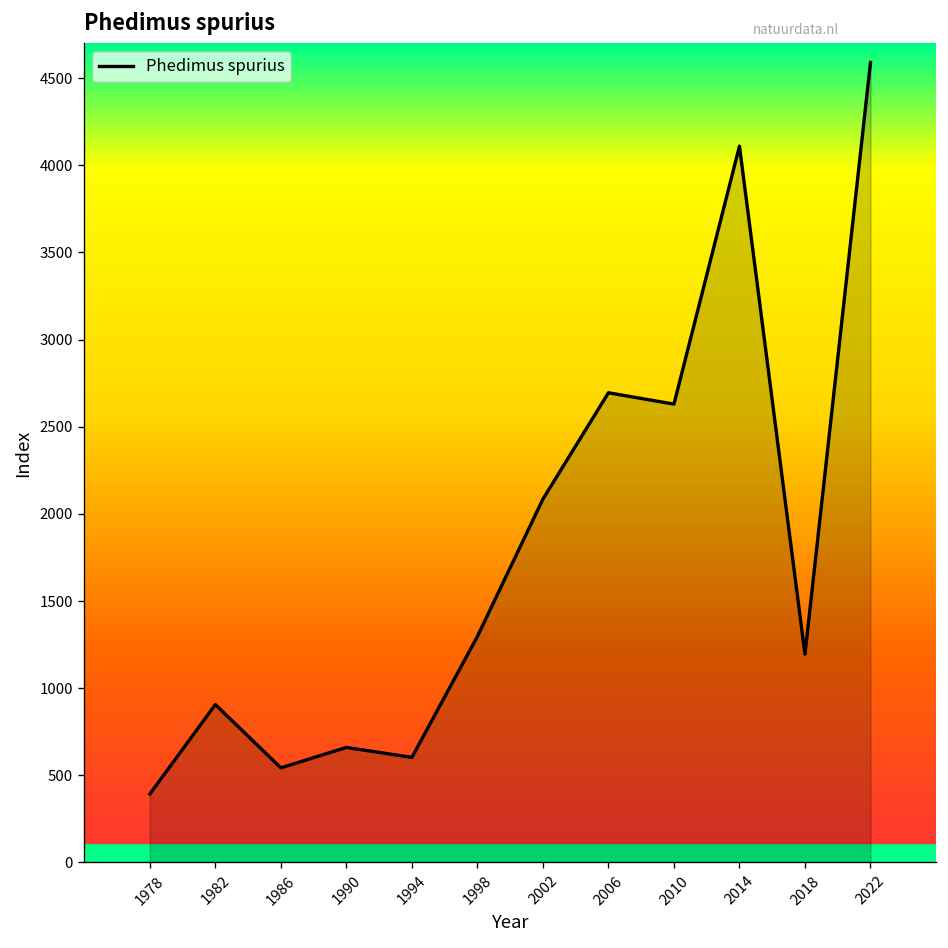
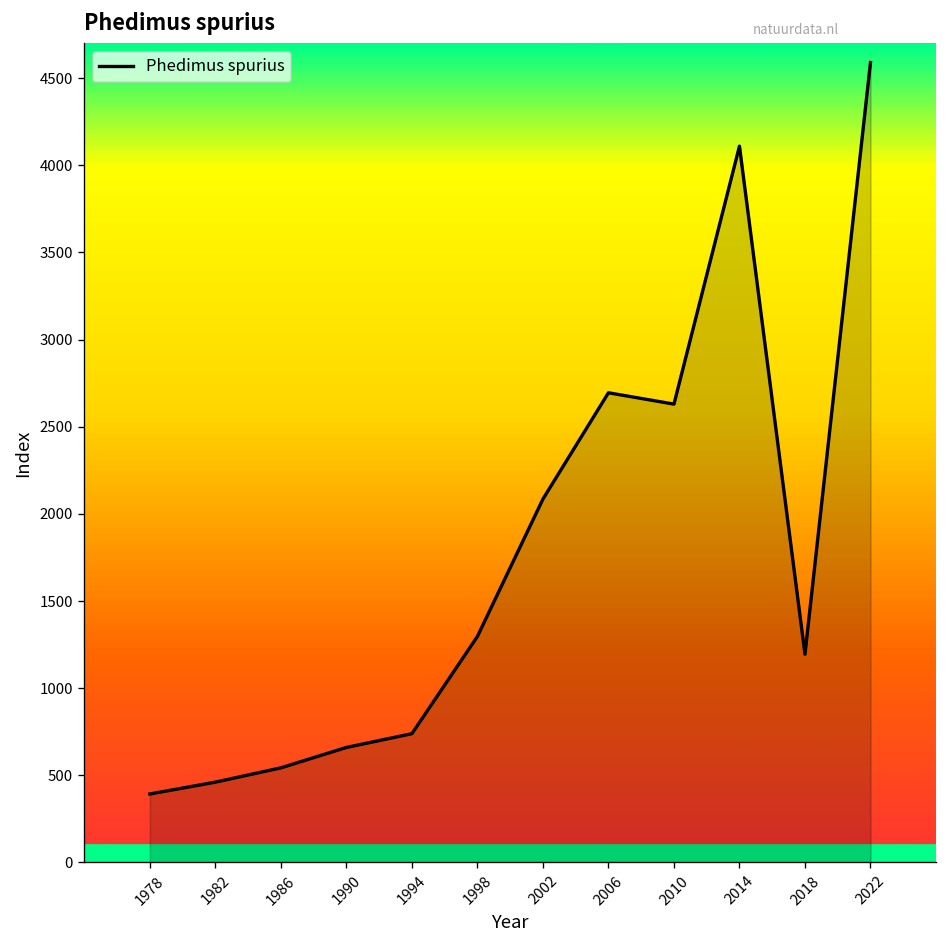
1982: 910 -> 460
1994: 600 -> 740
